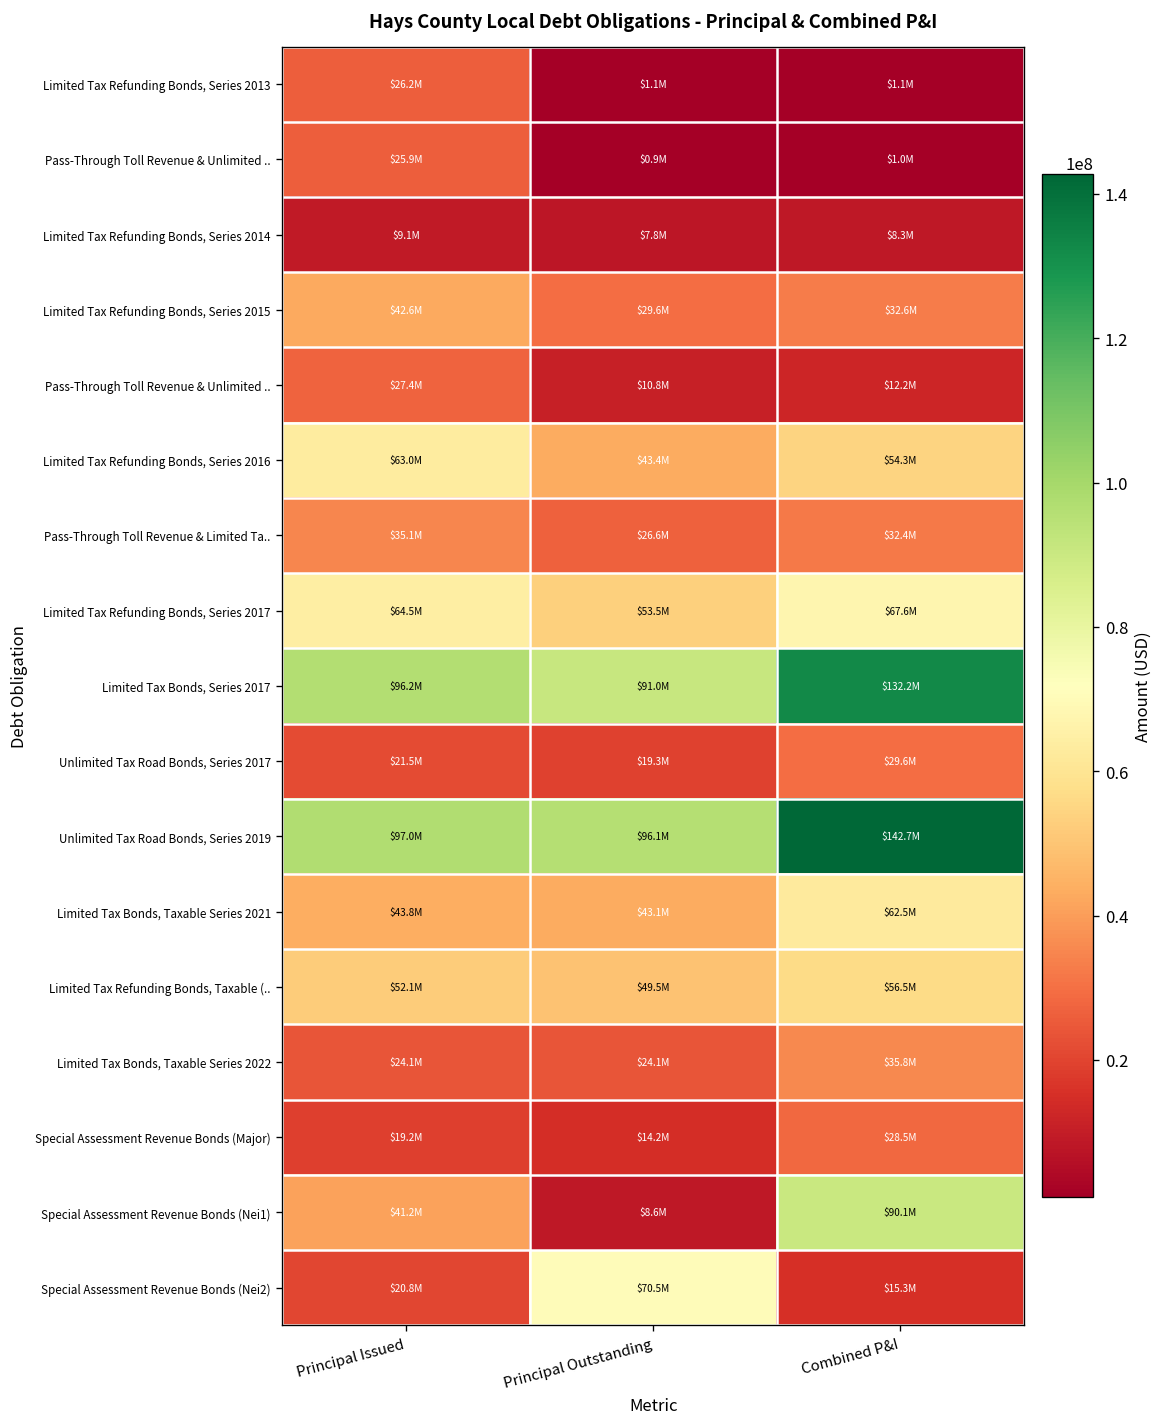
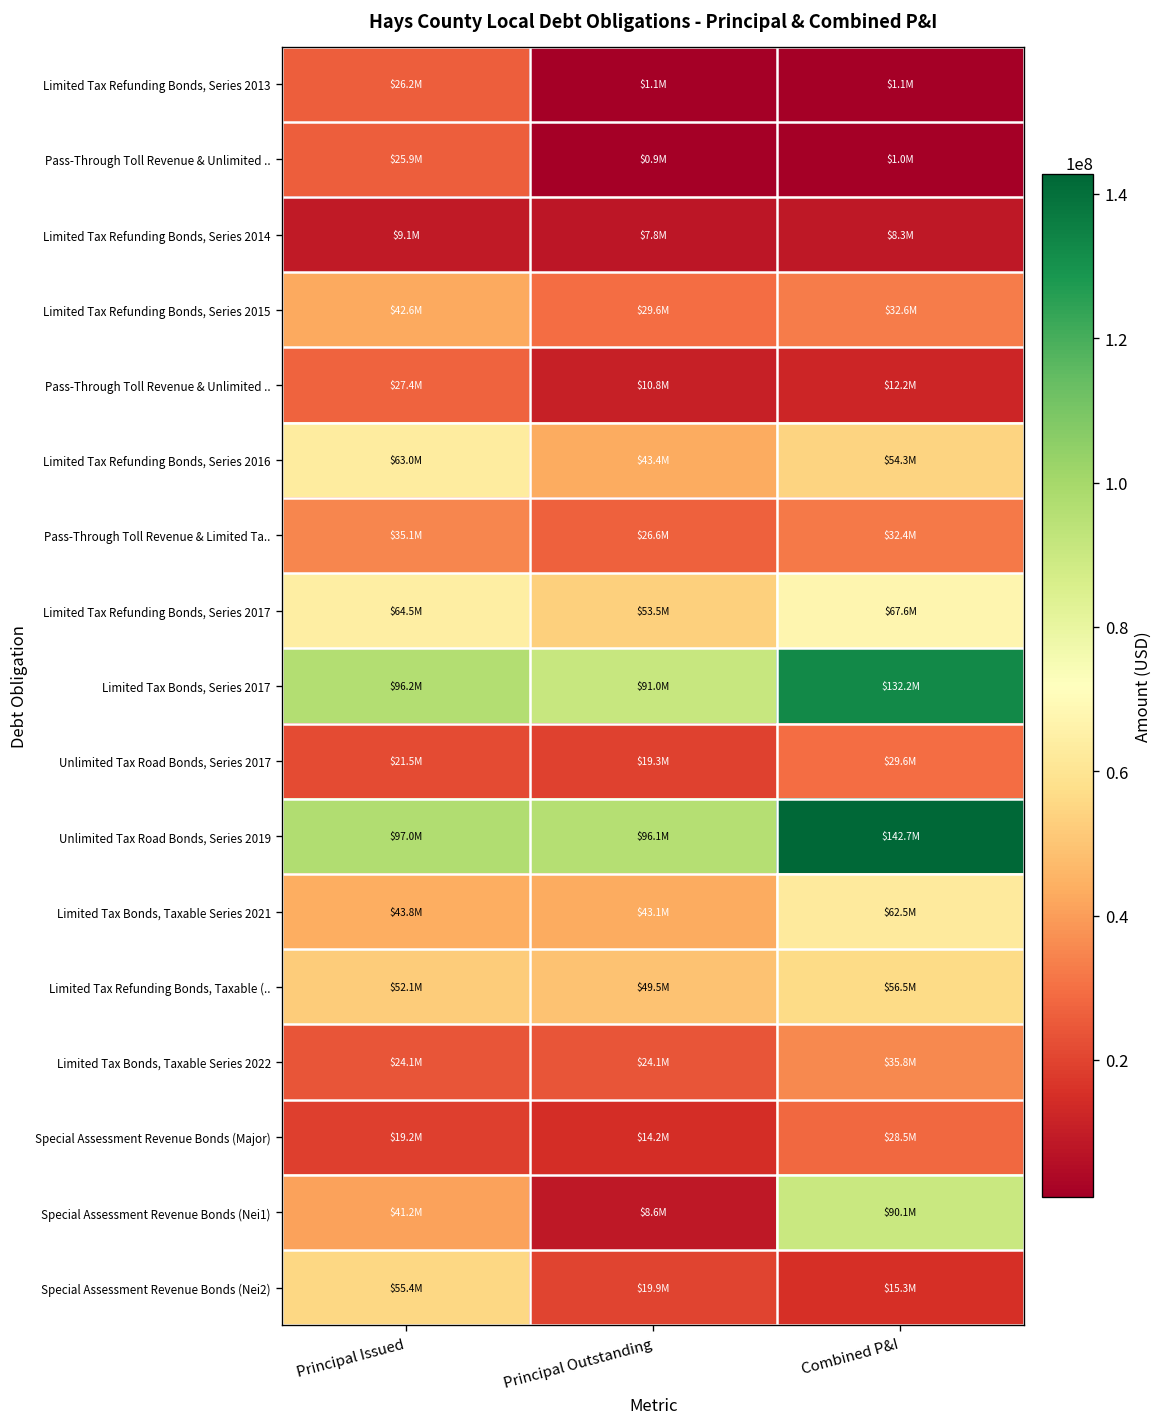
Special Assessment Revenue Bonds (Nei2), Principal Issued: $20.8M -> $55.4M
Special Assessment Revenue Bonds (Nei2), Principal Outstanding: $70.5M -> $19.9M
